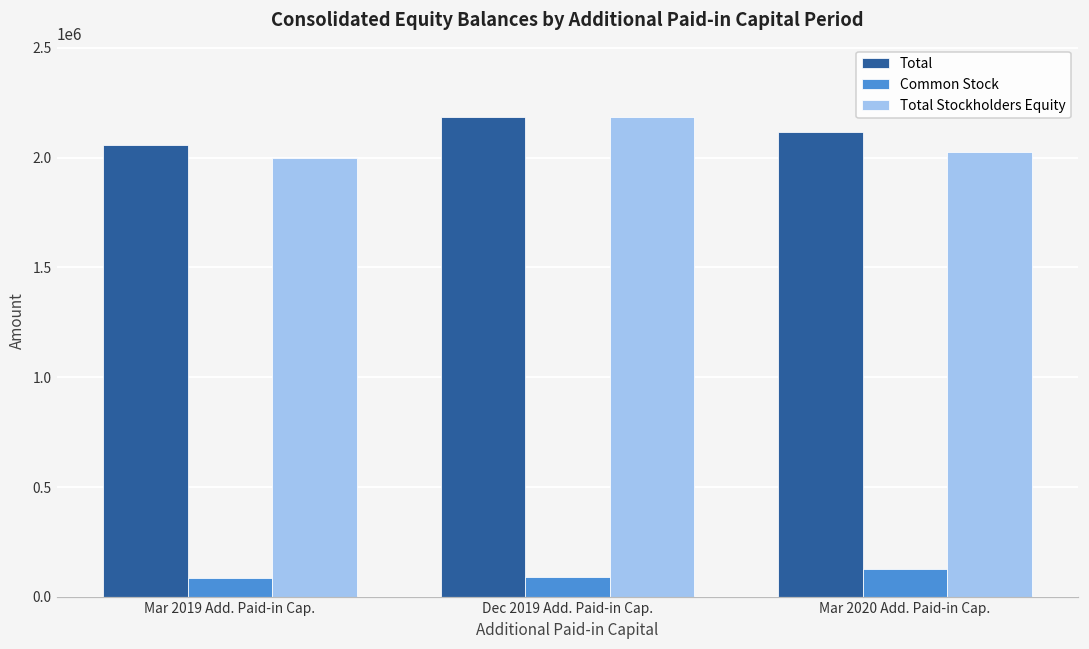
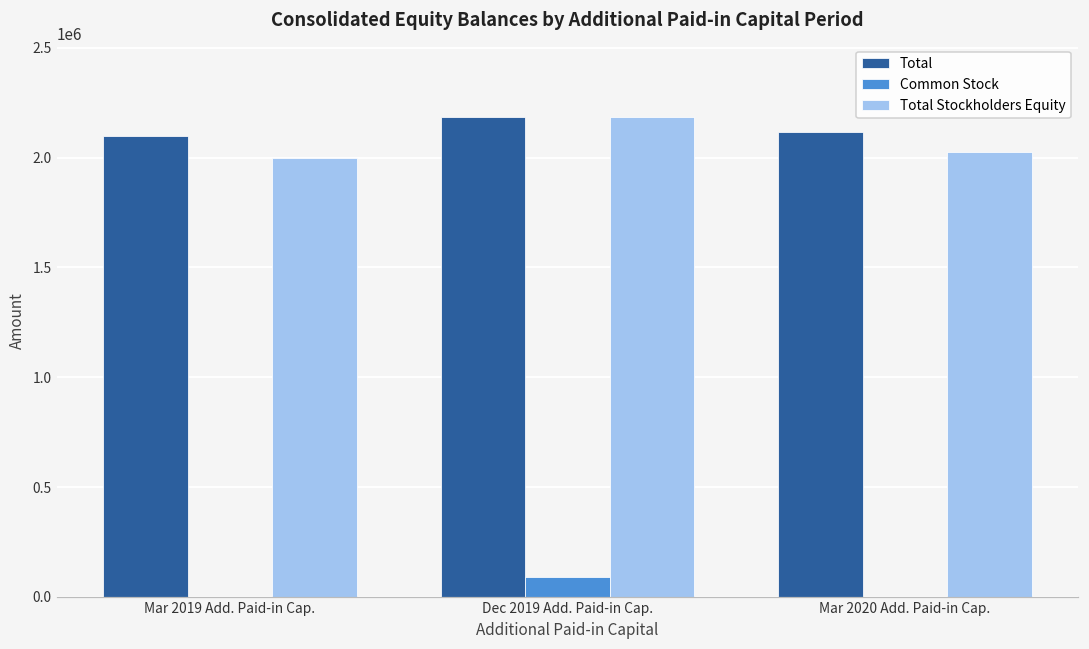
Total, Mar 2019 Add. Paid-in Cap.: 2060000 -> 2100000
Common Stock, Mar 2019 Add. Paid-in Cap.: 90000 -> 0
Common Stock, Mar 2020 Add. Paid-in Cap.: 130000 -> 0
